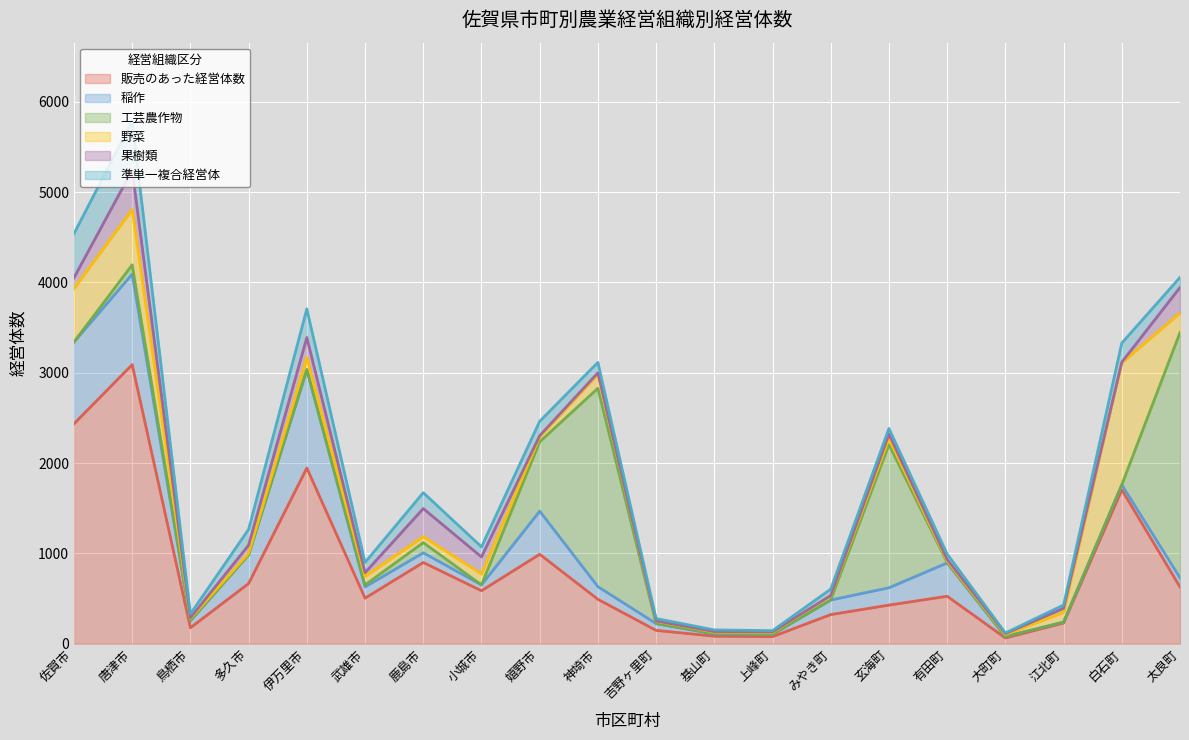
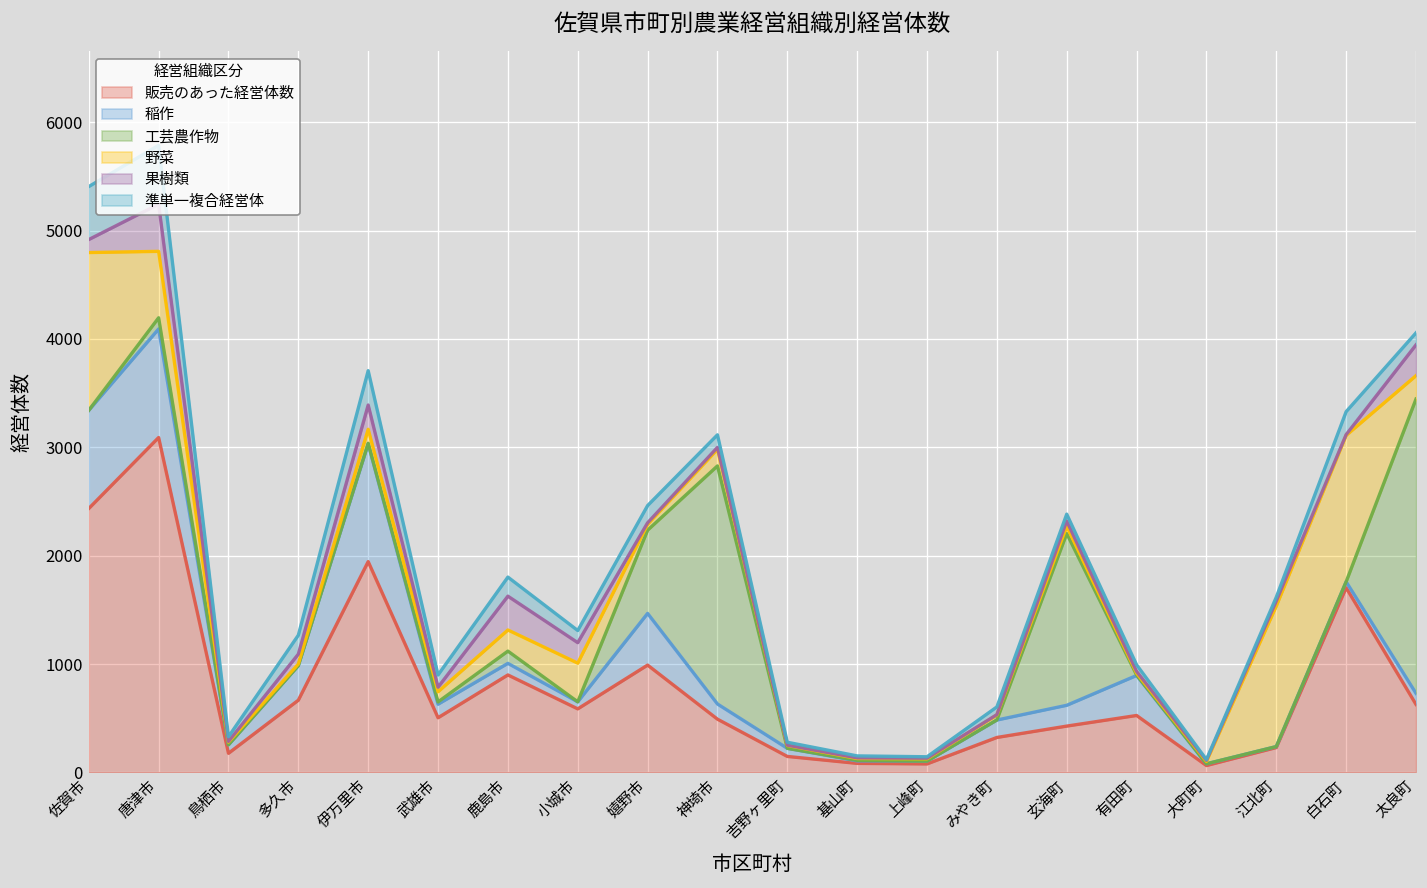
野菜, 佐賀市: 600 -> 1500
野菜, 鹿島市: 100 -> 200
野菜, 小城市: 100 -> 400
野菜, 江北町: 100 -> 1300
